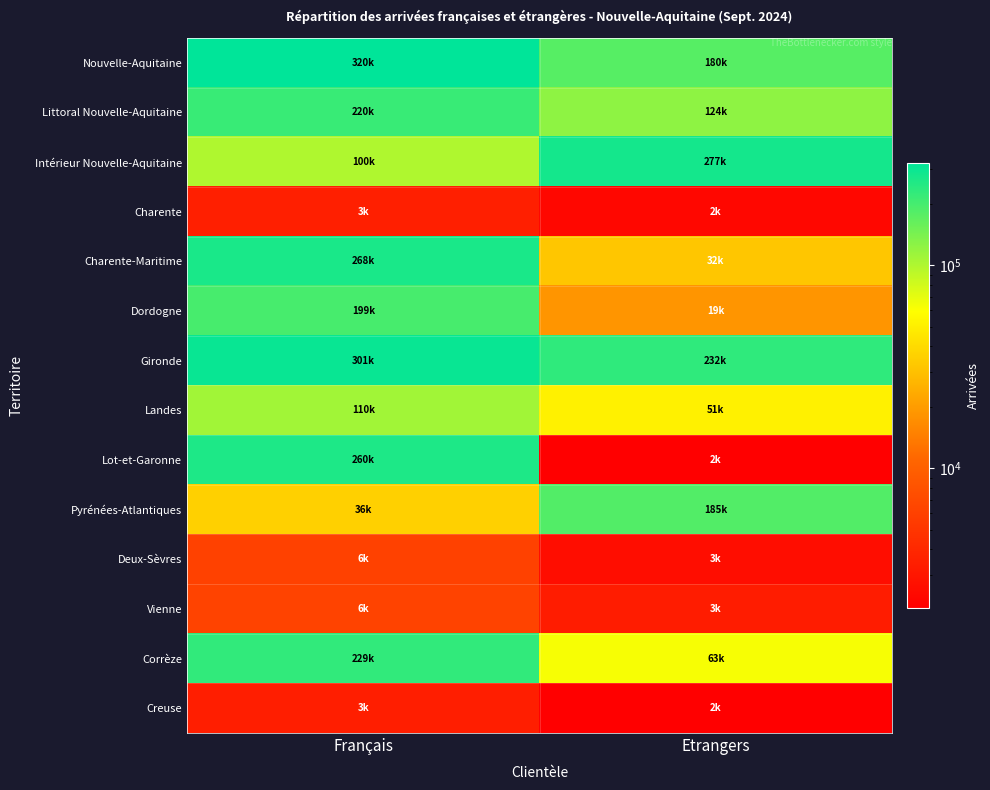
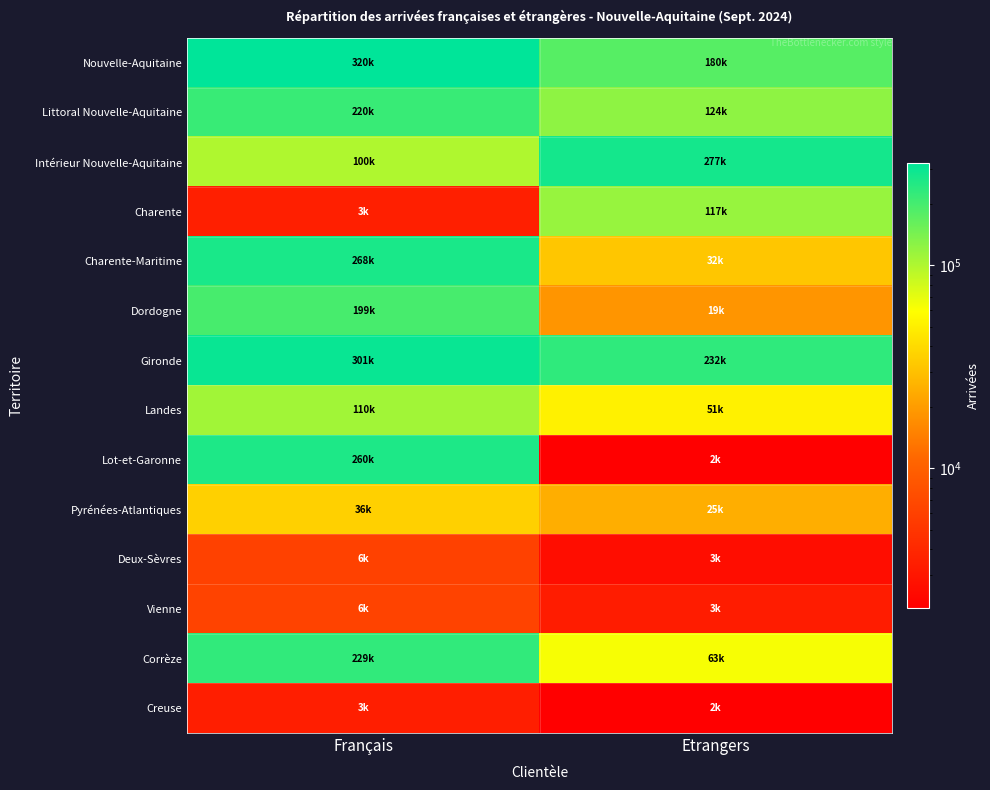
Charente, Etrangers: 2k -> 117k
Pyrénées-Atlantiques, Etrangers: 185k -> 25k
